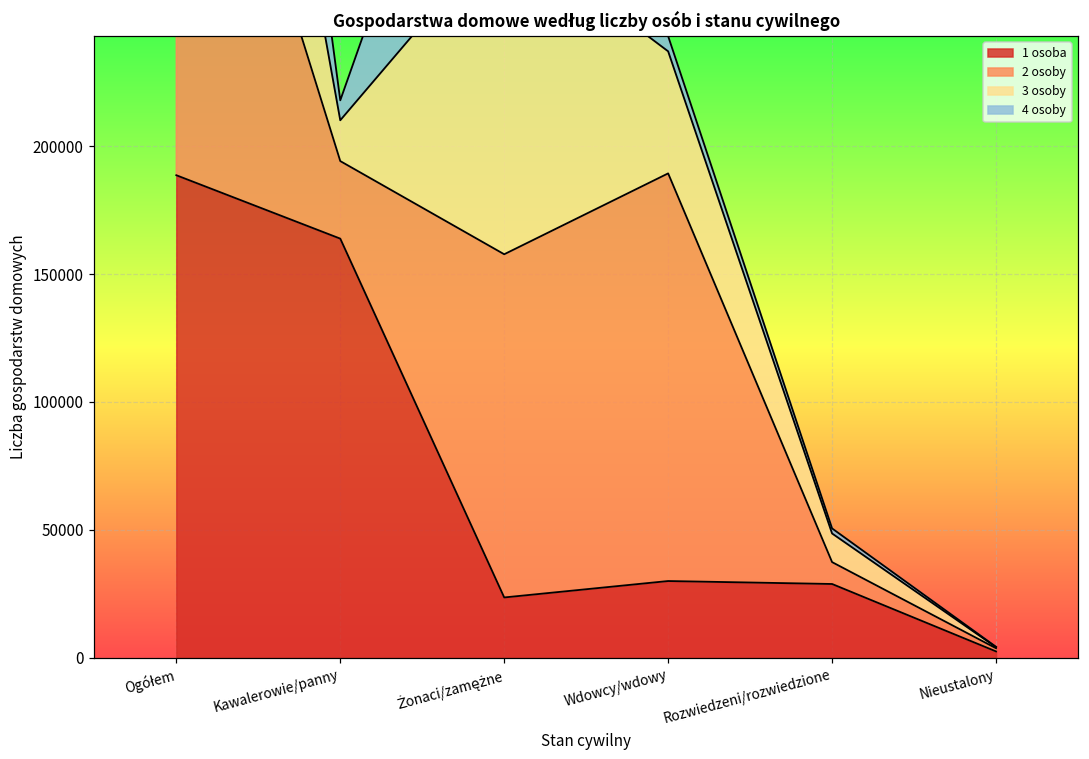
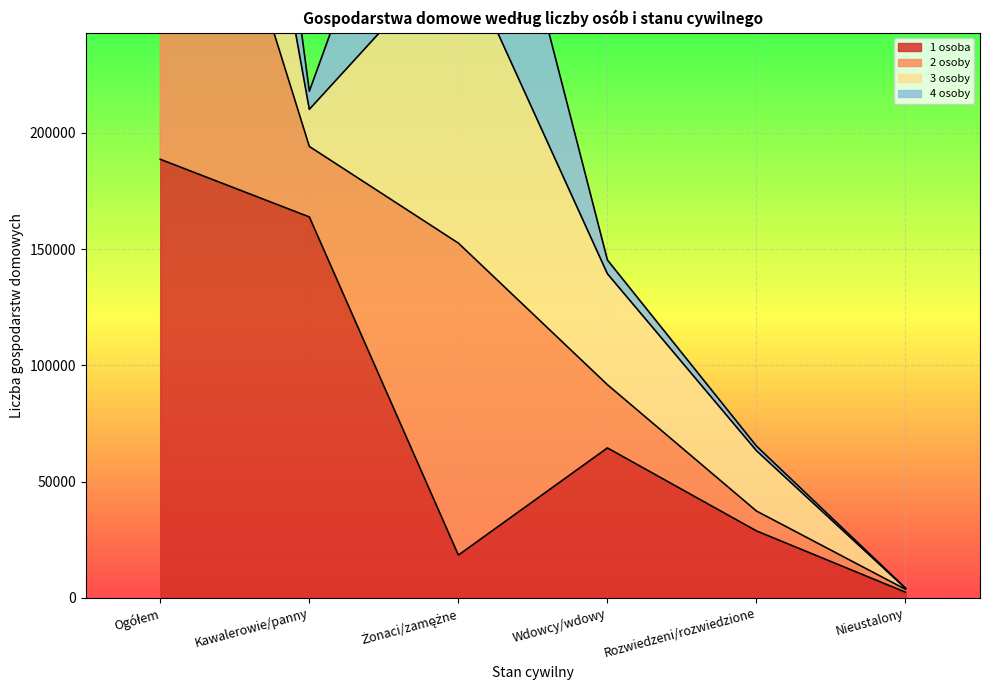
1 osoba, Żonaci/zamężne: 24000 -> 18000
1 osoba, Wdowcy/wdowy: 30000 -> 64000
2 osoby, Wdowcy/wdowy: 159000 -> 27000
3 osoby, Rozwiedzeni/rozwiedzione: 11000 -> 26000
